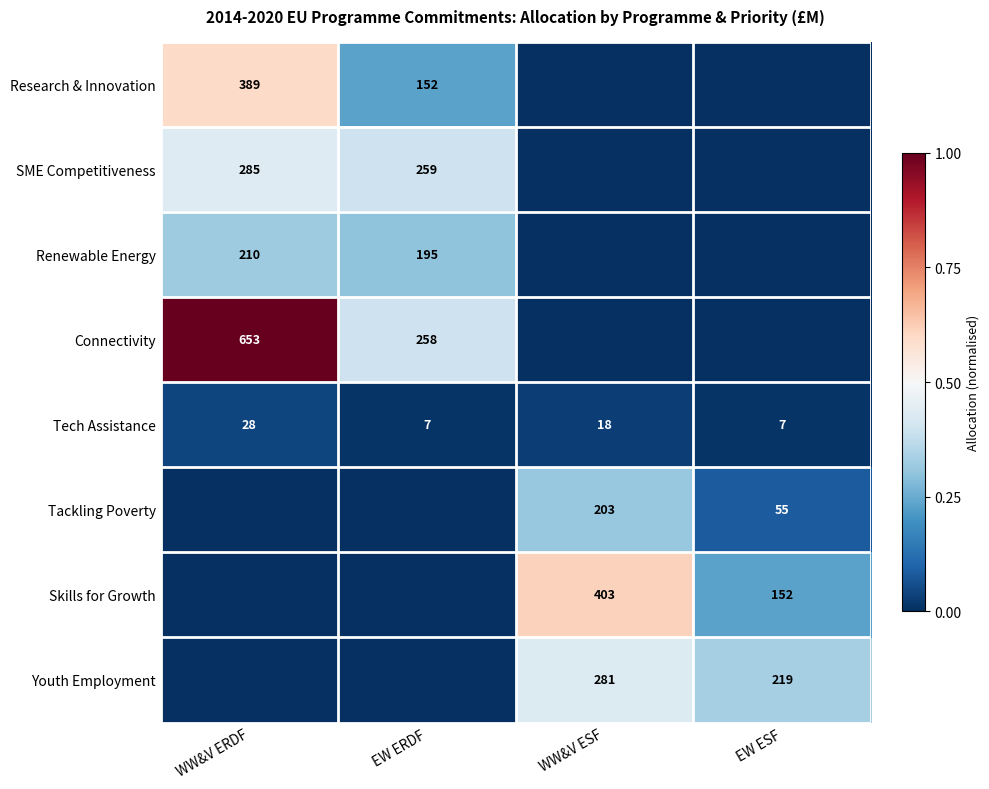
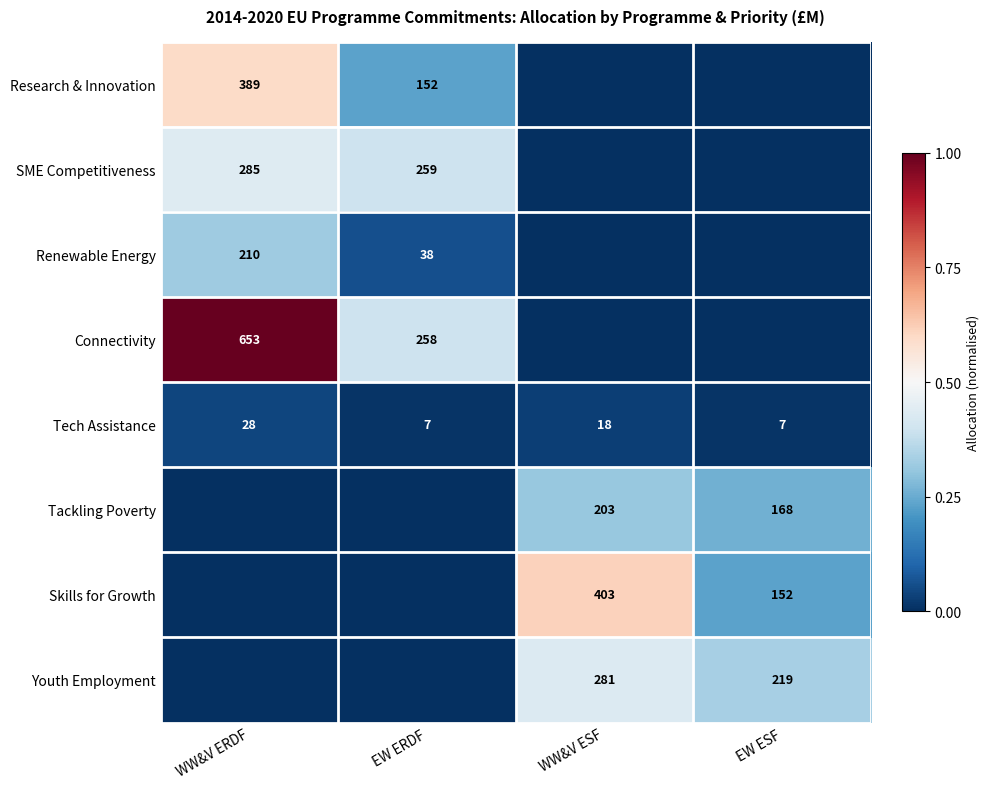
Renewable Energy, EW ERDF: 195 -> 38
Tackling Poverty, EW ESF: 55 -> 168
